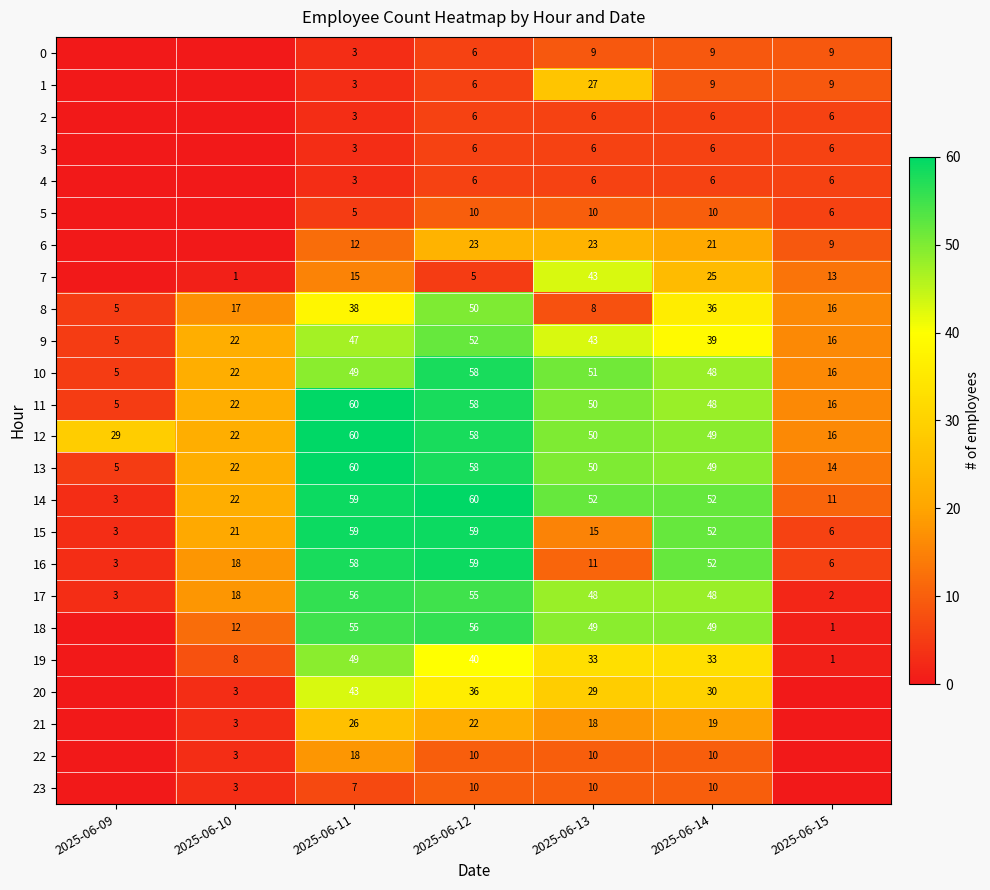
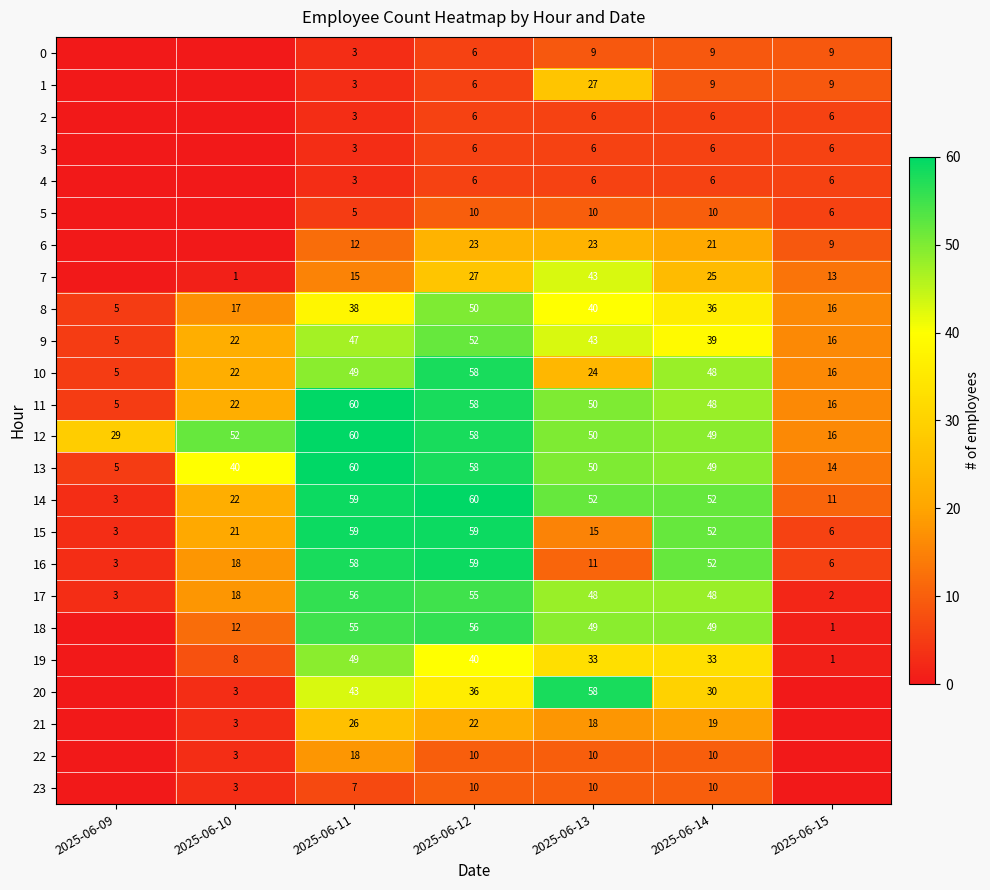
7, 2025-06-12: 5 -> 27
8, 2025-06-13: 8 -> 40
10, 2025-06-13: 51 -> 24
12, 2025-06-10: 22 -> 52
13, 2025-06-10: 22 -> 40
20, 2025-06-13: 29 -> 58
